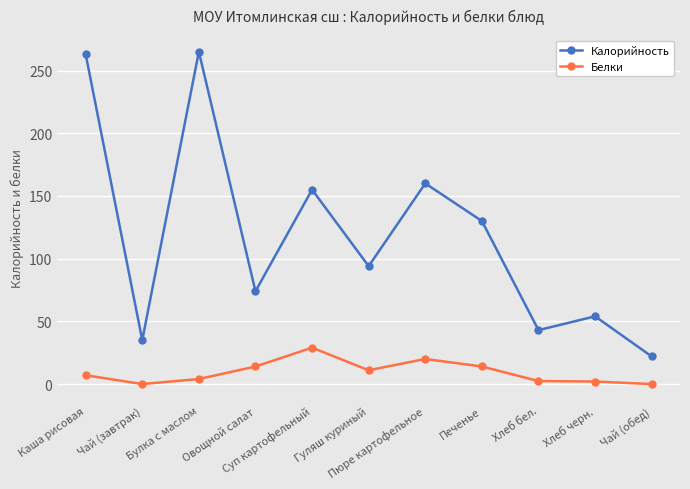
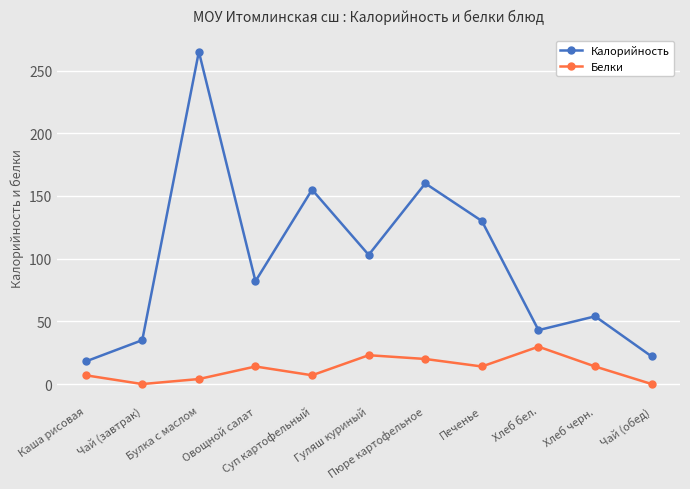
Калорийность, Каша рисовая: 263 -> 18
Калорийность, Овощной салат: 74 -> 82
Белки, Суп картофельный: 29 -> 7
Калорийность, Гуляш куриный: 94 -> 103
Белки, Гуляш куриный: 11 -> 23
Белки, Хлеб бел.: 2 -> 30
Белки, Хлеб черн.: 2 -> 14
